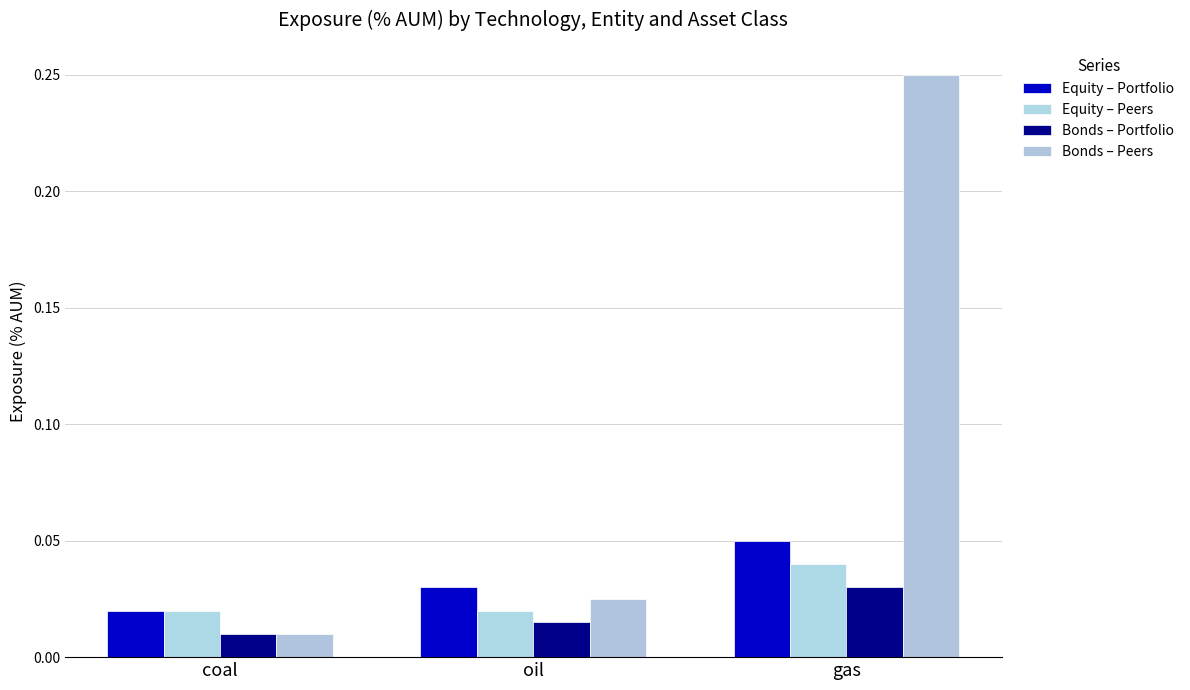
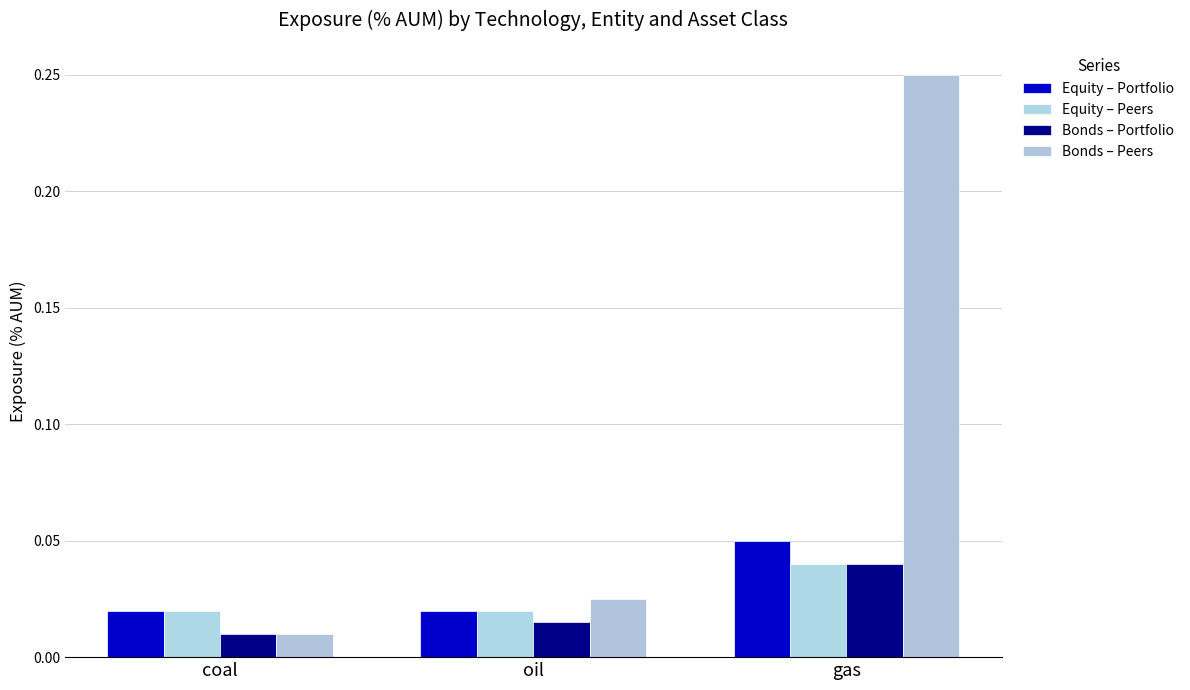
Equity – Portfolio, oil: 0.03 -> 0.02
Bonds – Portfolio, gas: 0.03 -> 0.04
